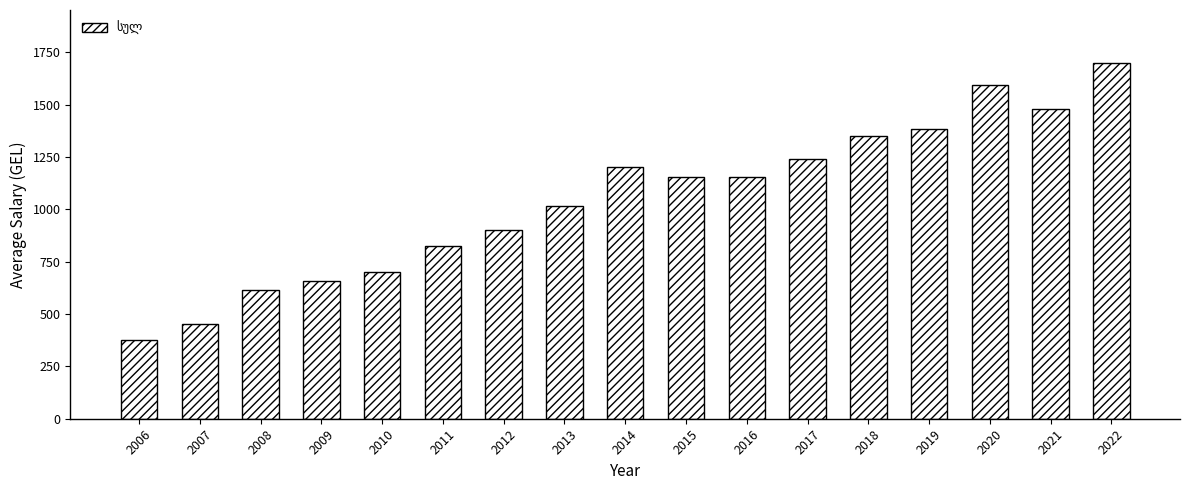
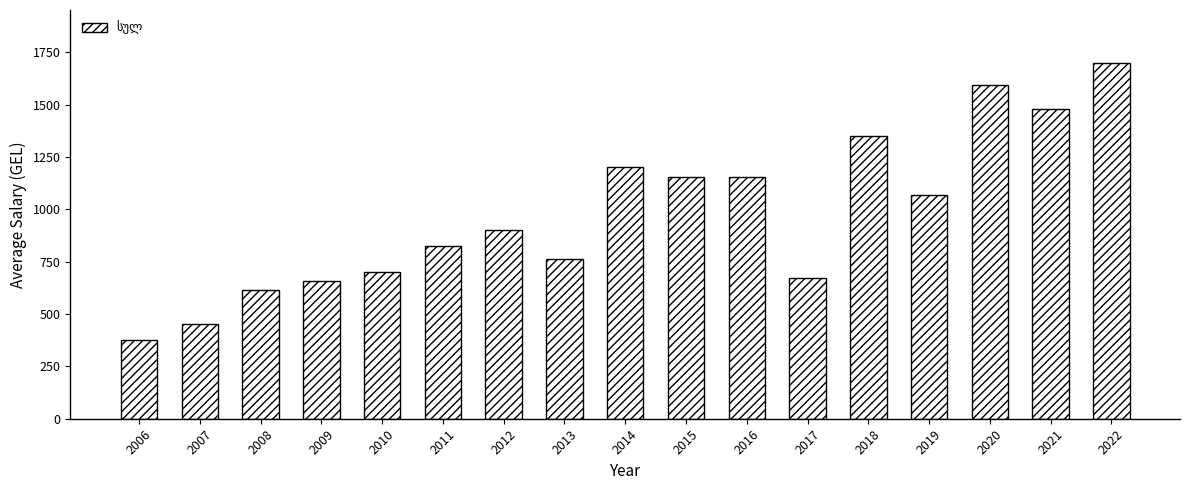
2013: 1010 -> 760
2017: 1240 -> 670
2019: 1380 -> 1070
